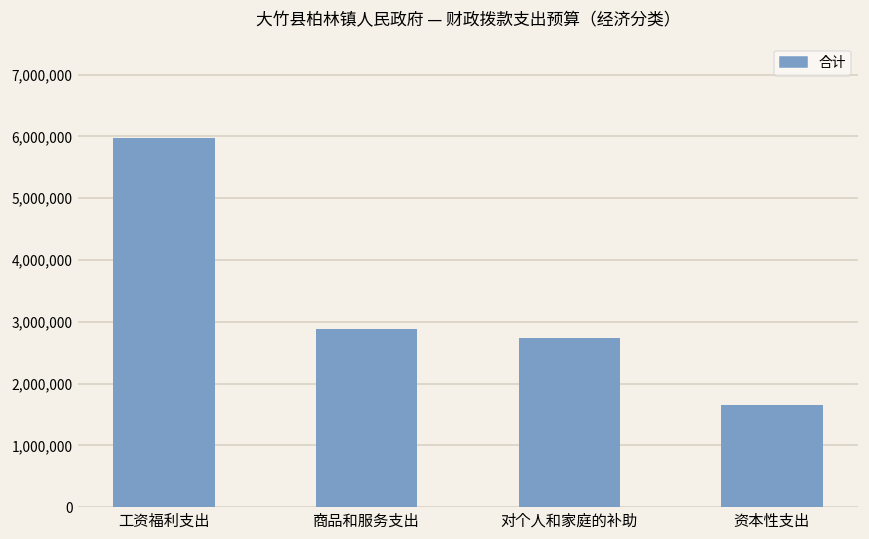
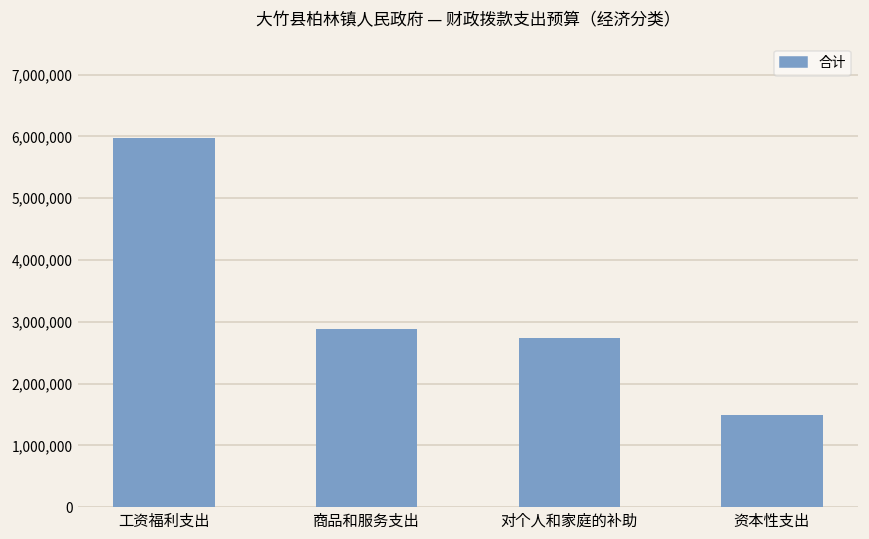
资本性支出: 1,700,000 -> 1,500,000
